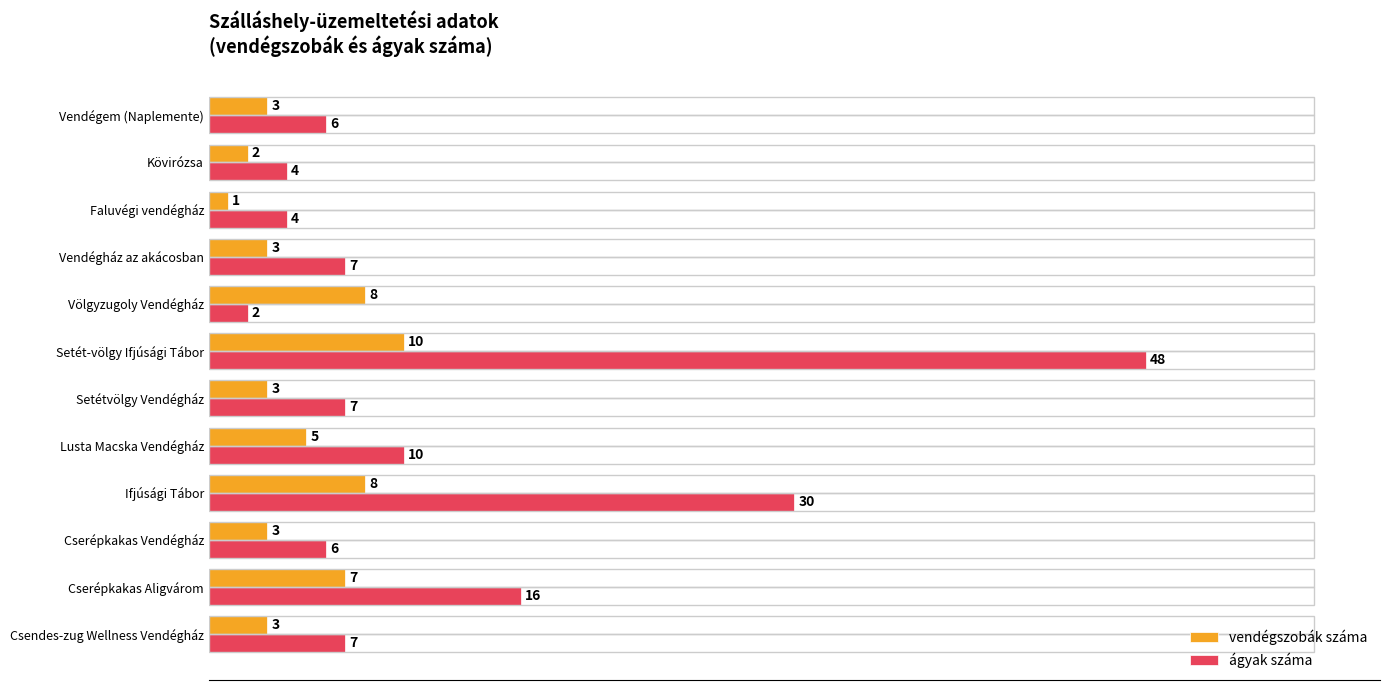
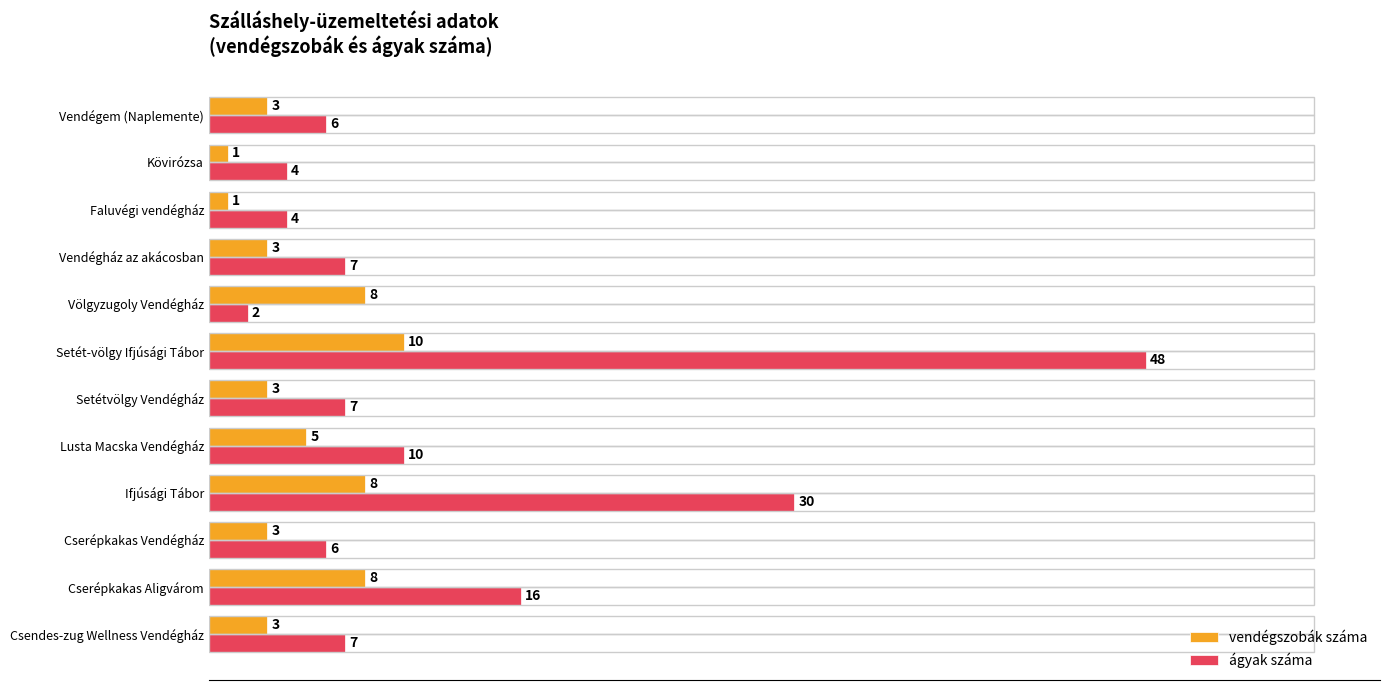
vendégszobák száma, Kövirózsa: 2 -> 1
vendégszobák száma, Cserépkakas Aligvárom: 7 -> 8
